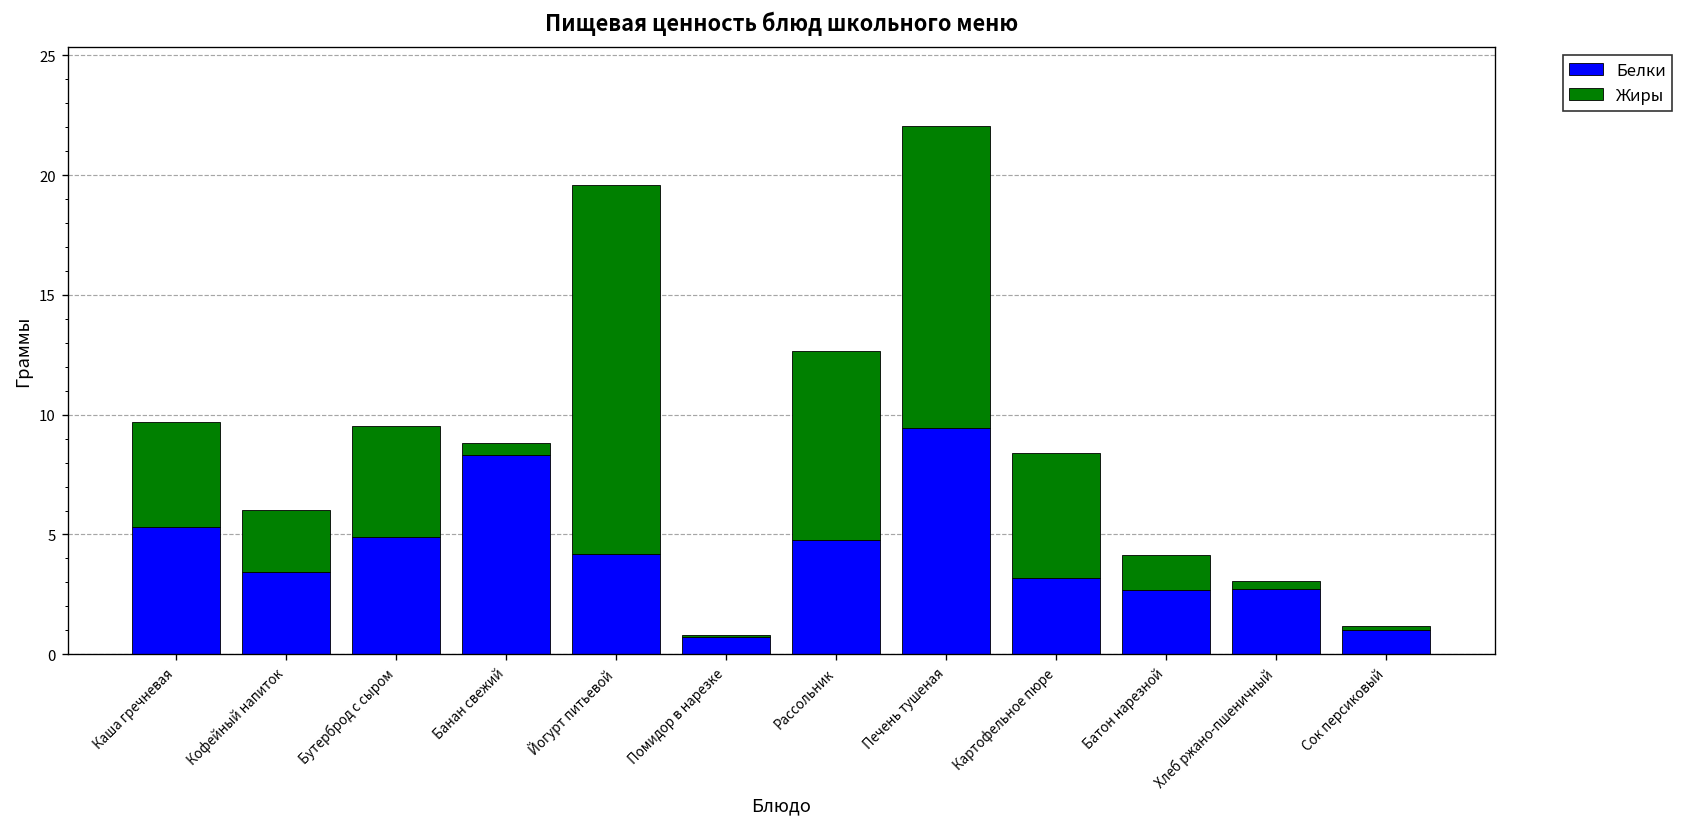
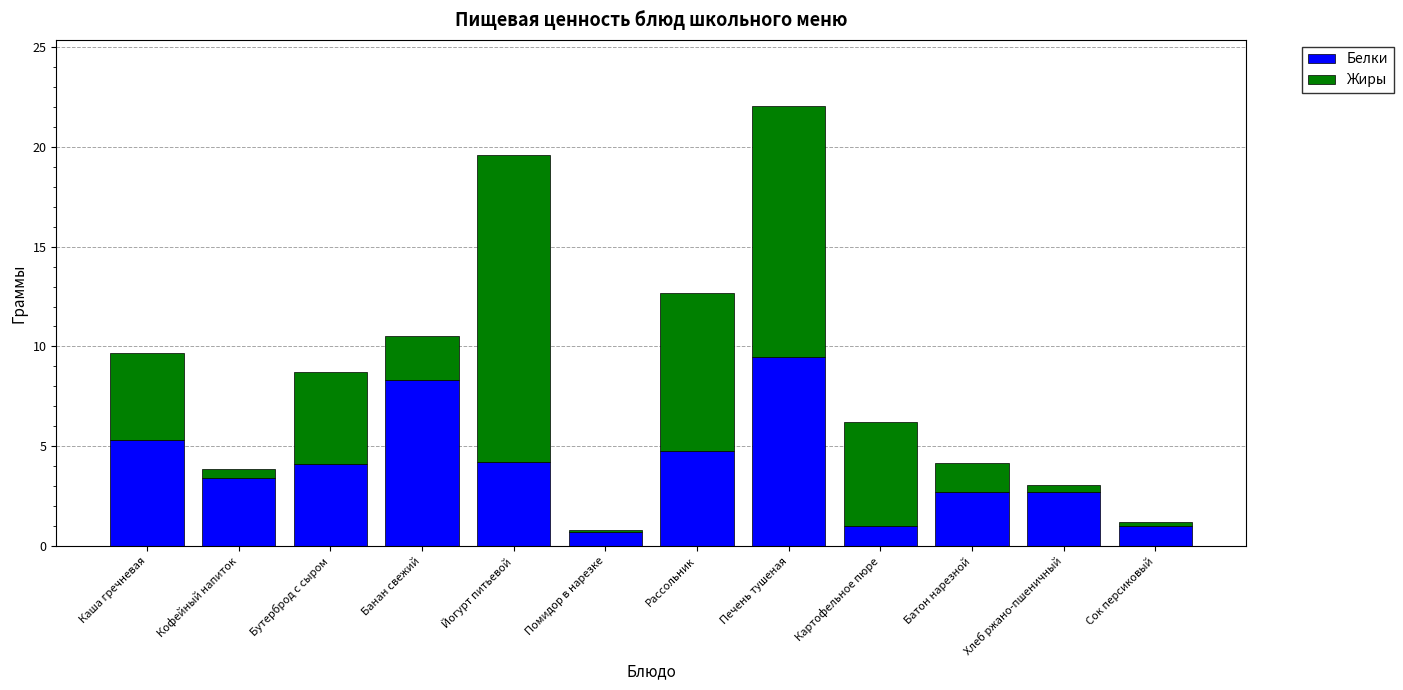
Жиры, Кофейный напиток: 2.6 -> 0.5
Белки, Бутерброд с сыром: 4.9 -> 4.1
Жиры, Банан свежий: 0.5 -> 2.2
Белки, Картофельное пюре: 3.2 -> 1.0
